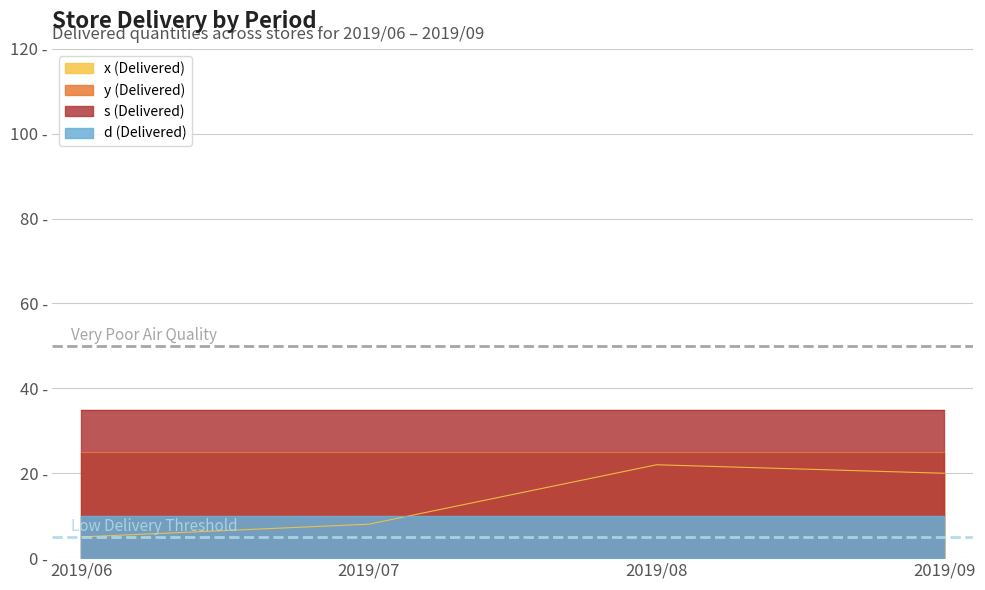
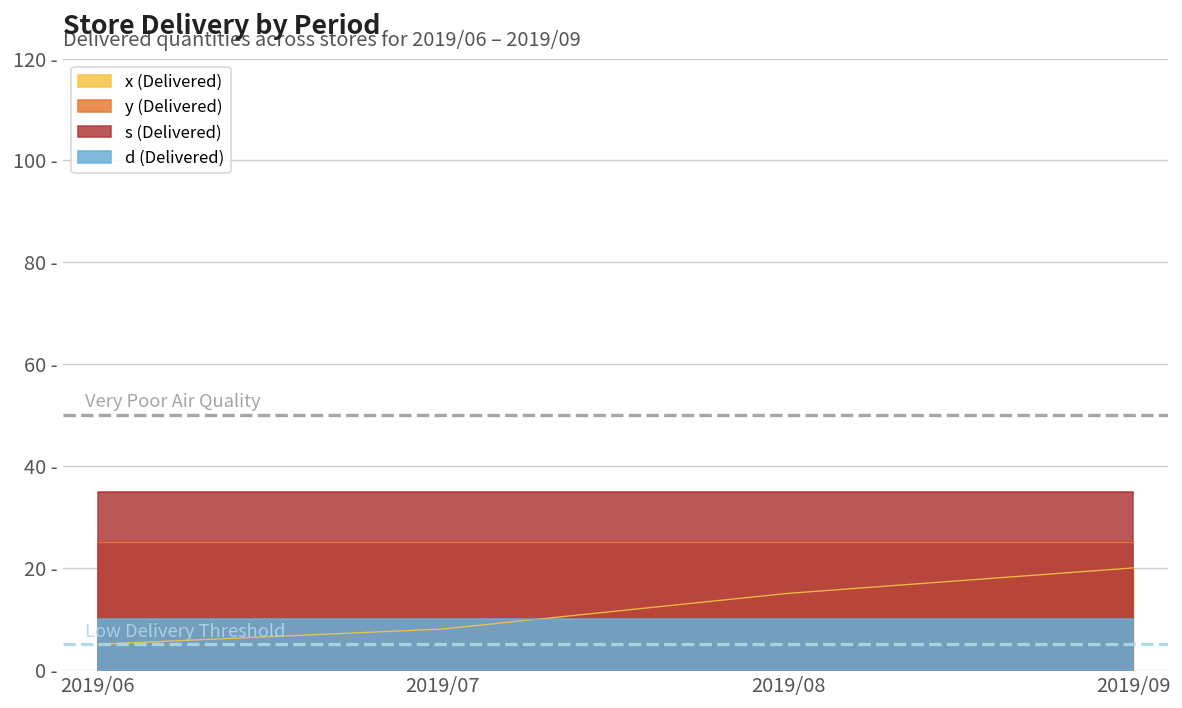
x (Delivered), 2019/08: 22 - -> 15 -
